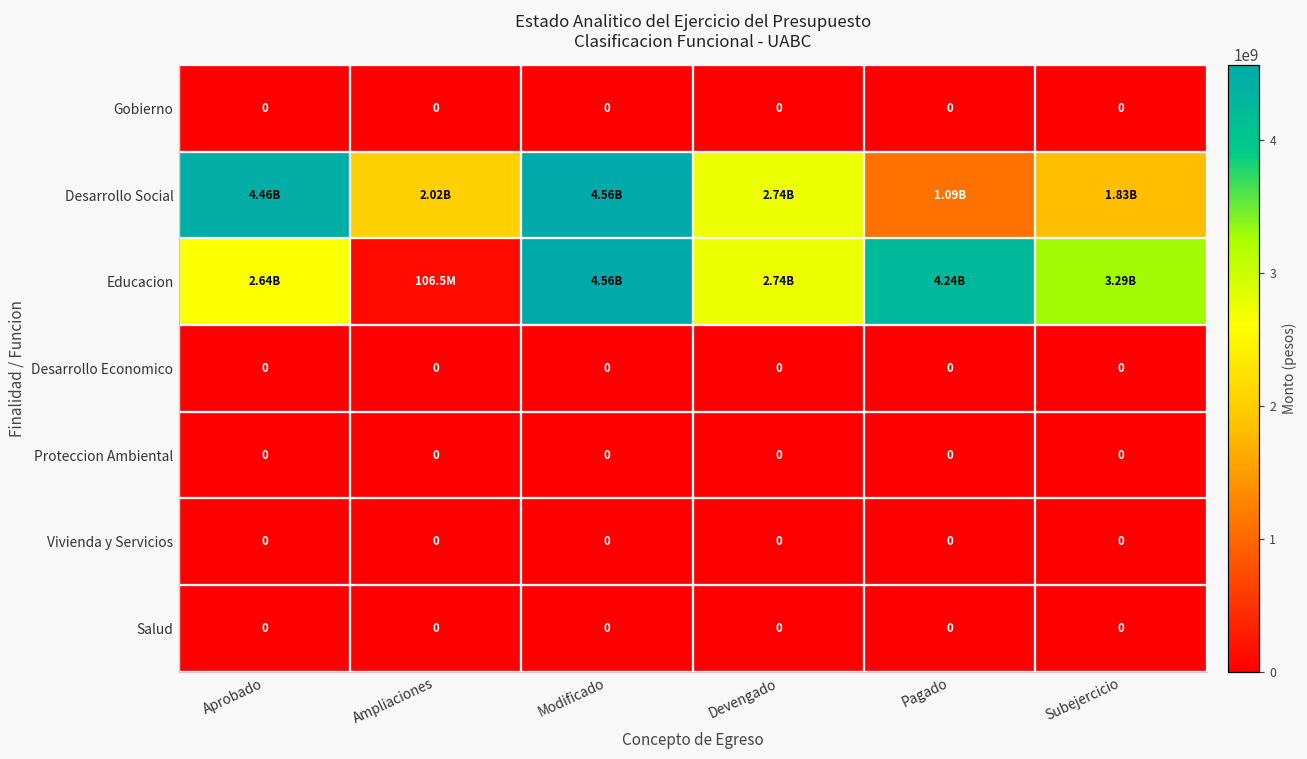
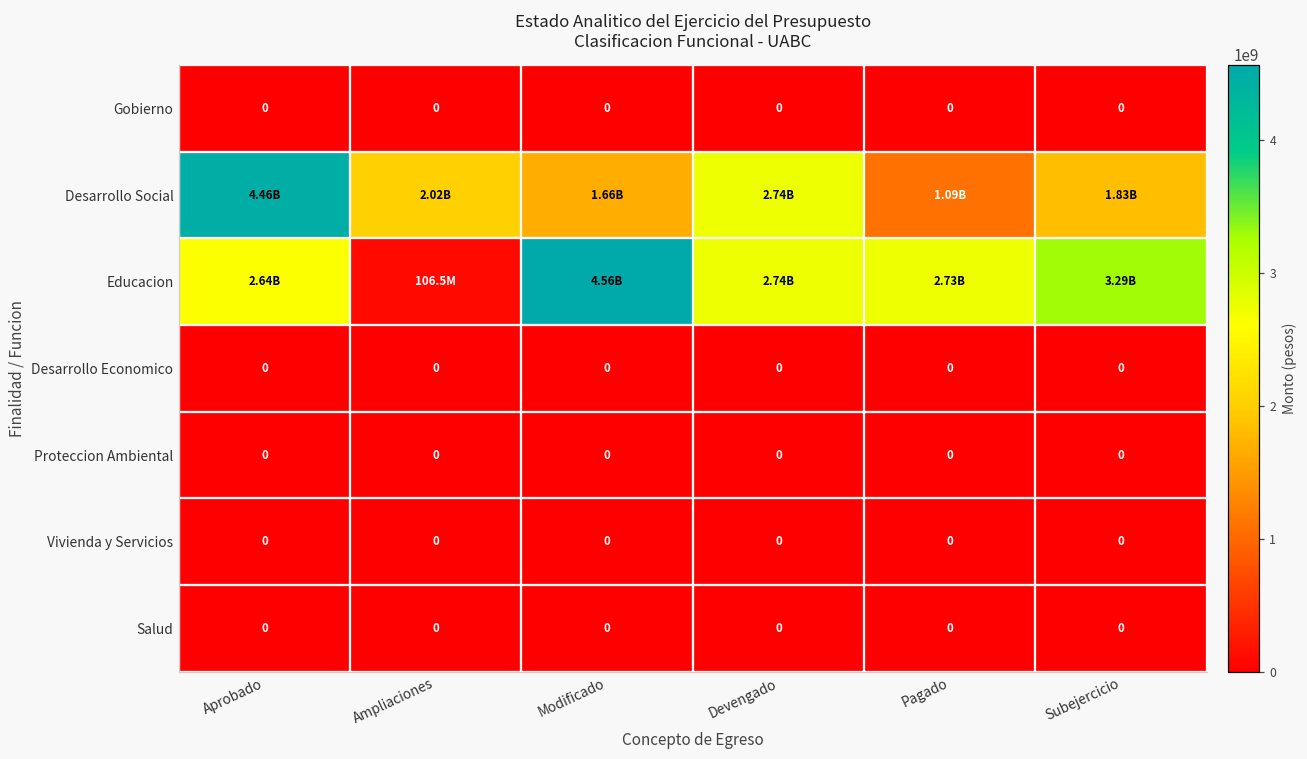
Desarrollo Social, Modificado: 4.56B -> 1.66B
Educacion, Pagado: 4.24B -> 2.73B
